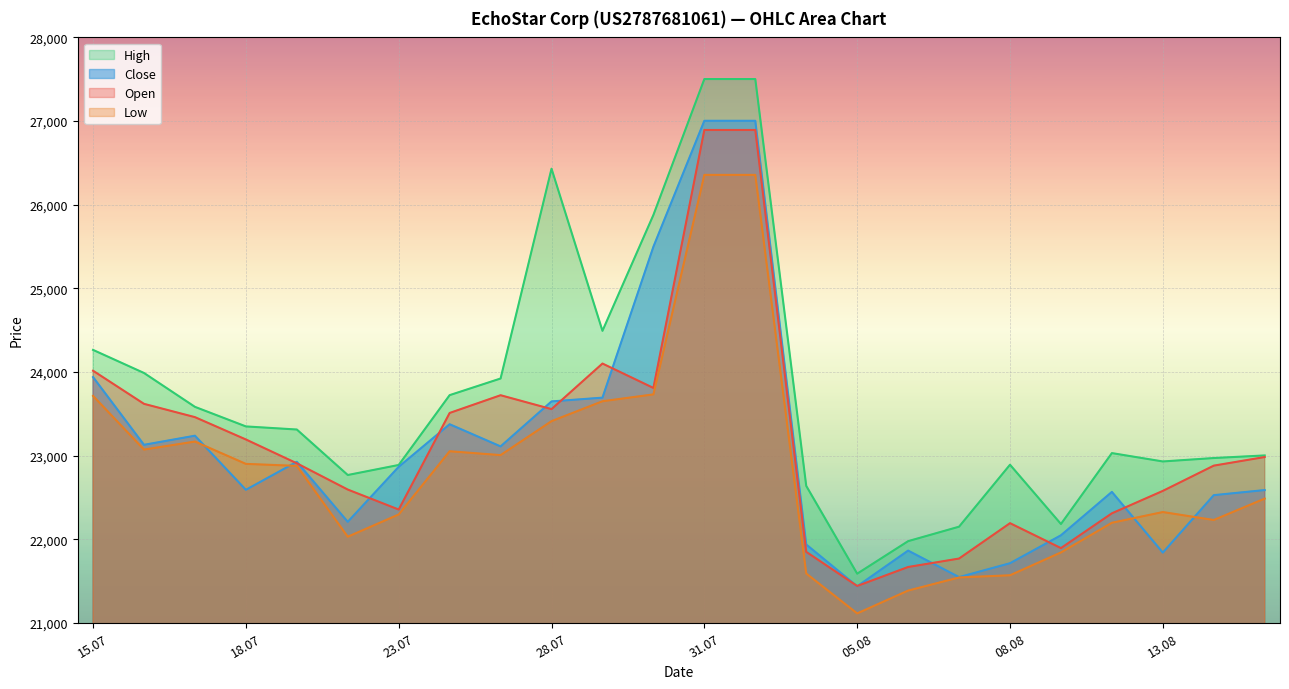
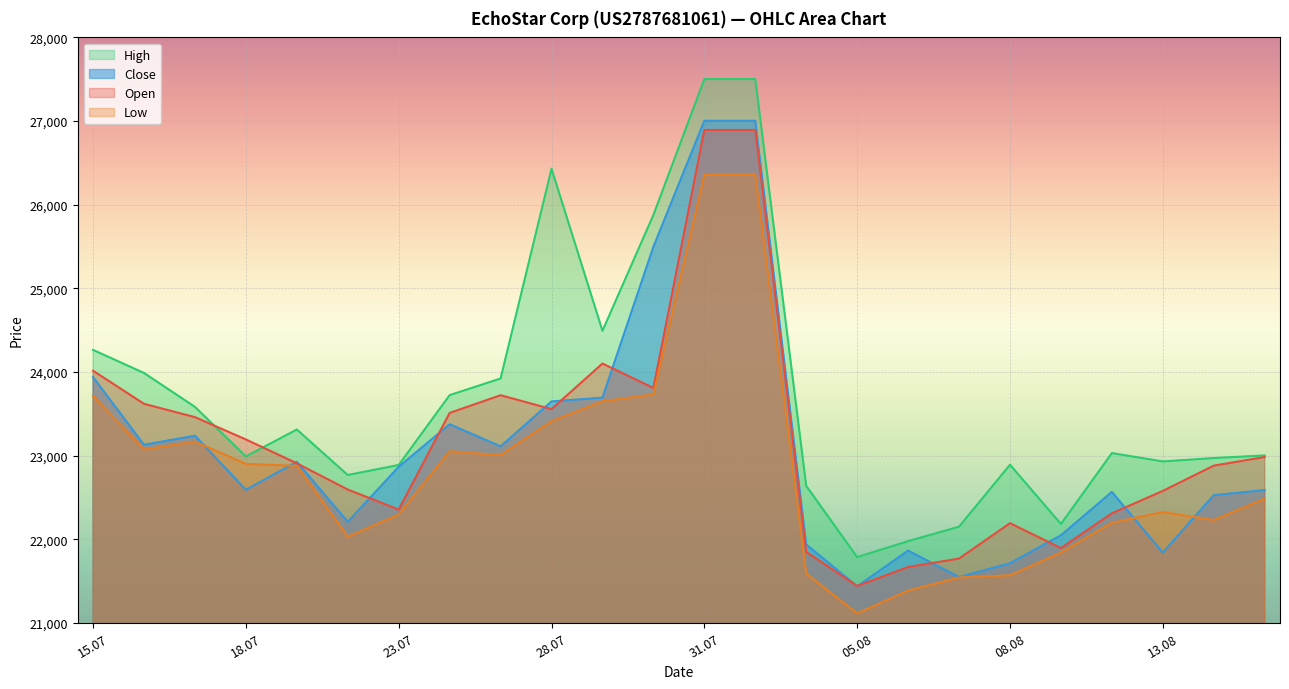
High, 18.07: 23,300 -> 23,000
High, 05.08: 21,600 -> 21,800
